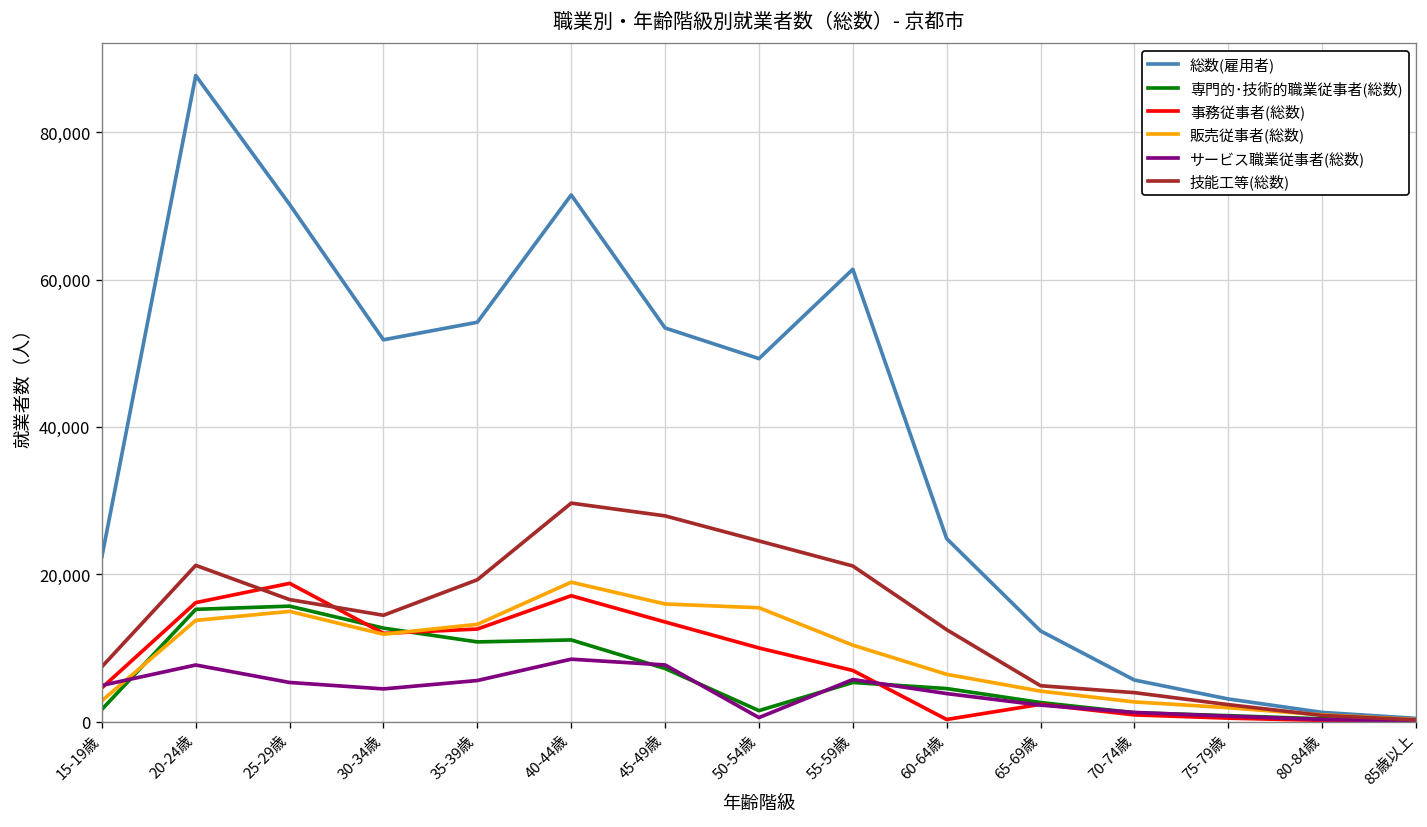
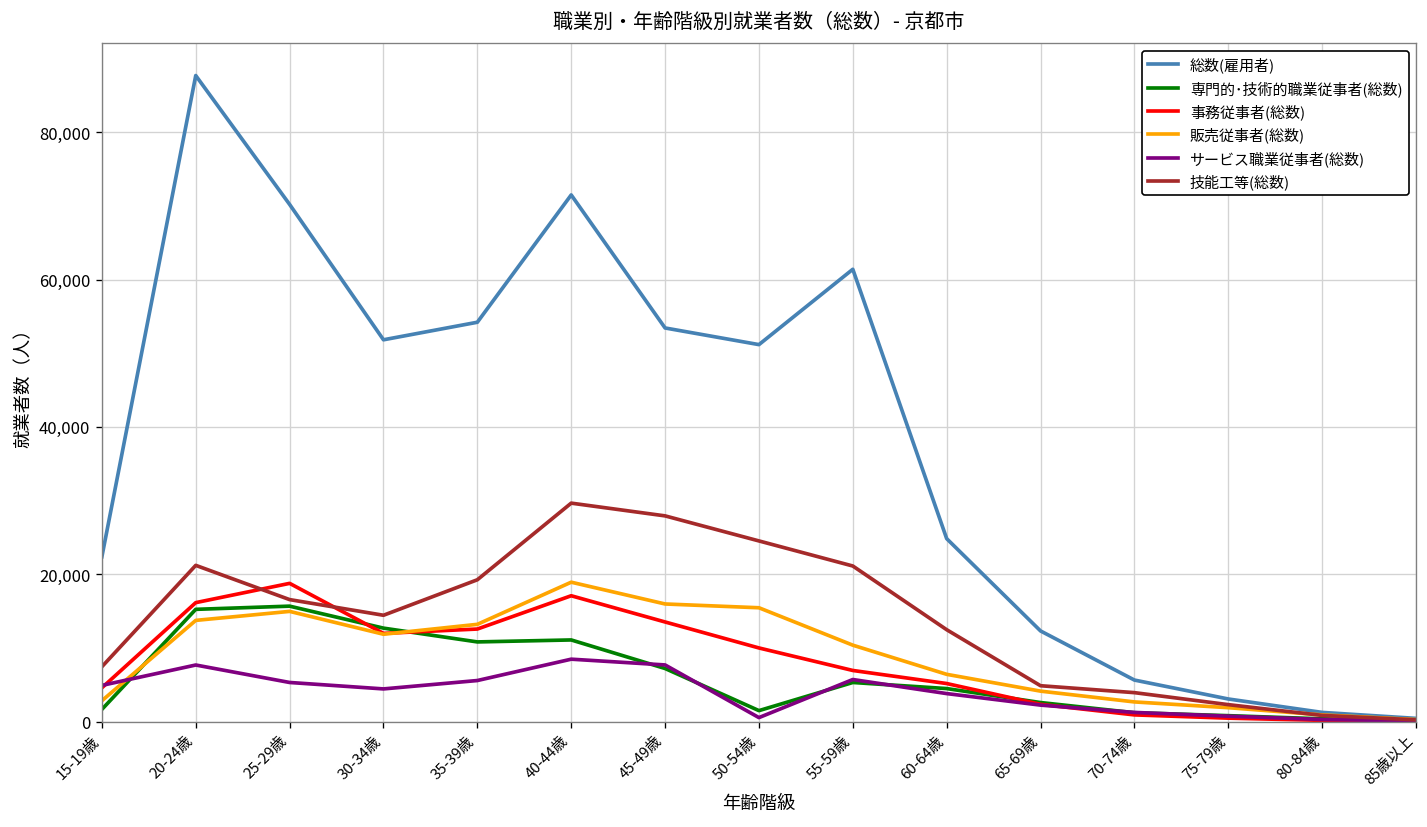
総数(雇用者), 50-54歳: 49,000 -> 51,000
事務従事者(総数), 60-64歳: 0 -> 5,000
